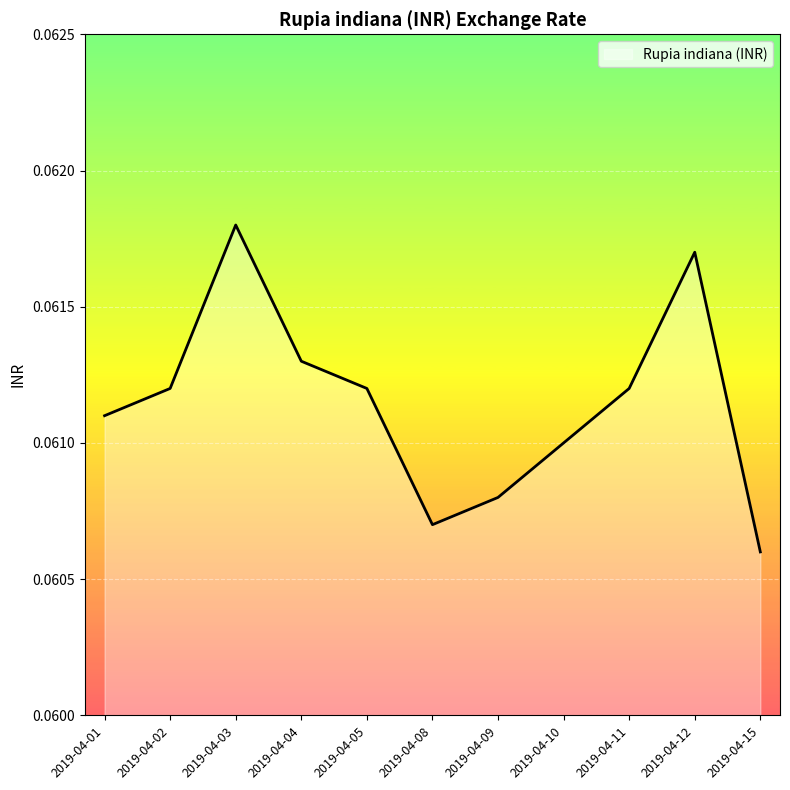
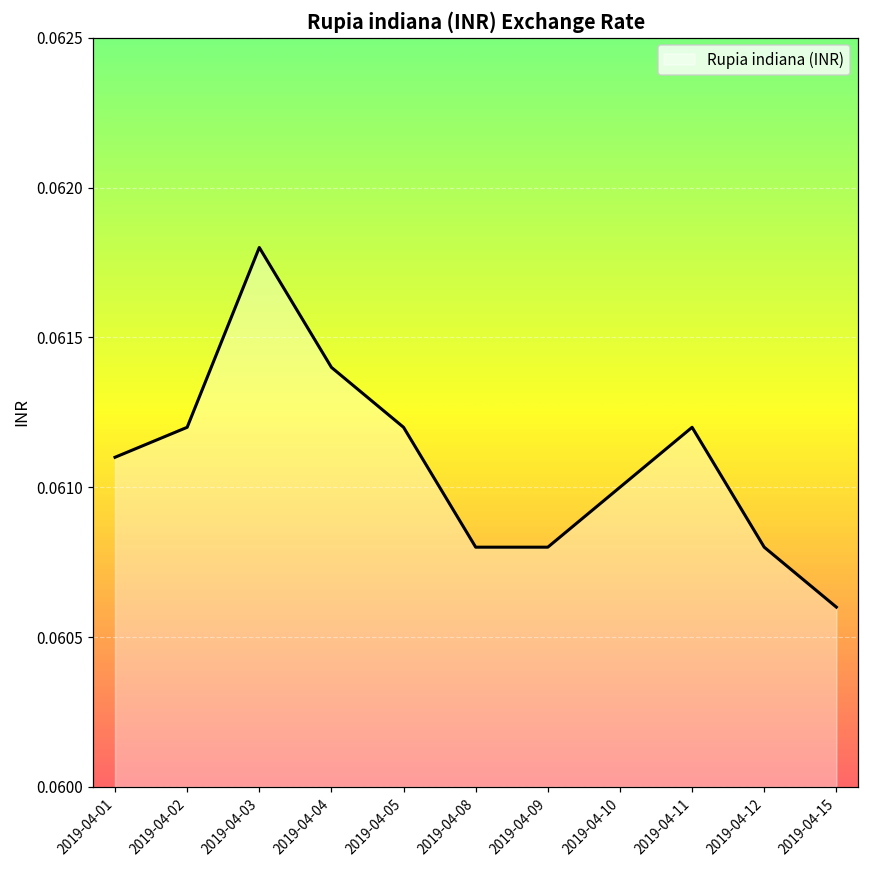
2019-04-04: 0.0613 -> 0.0614
2019-04-08: 0.0607 -> 0.0608
2019-04-12: 0.0617 -> 0.0608
